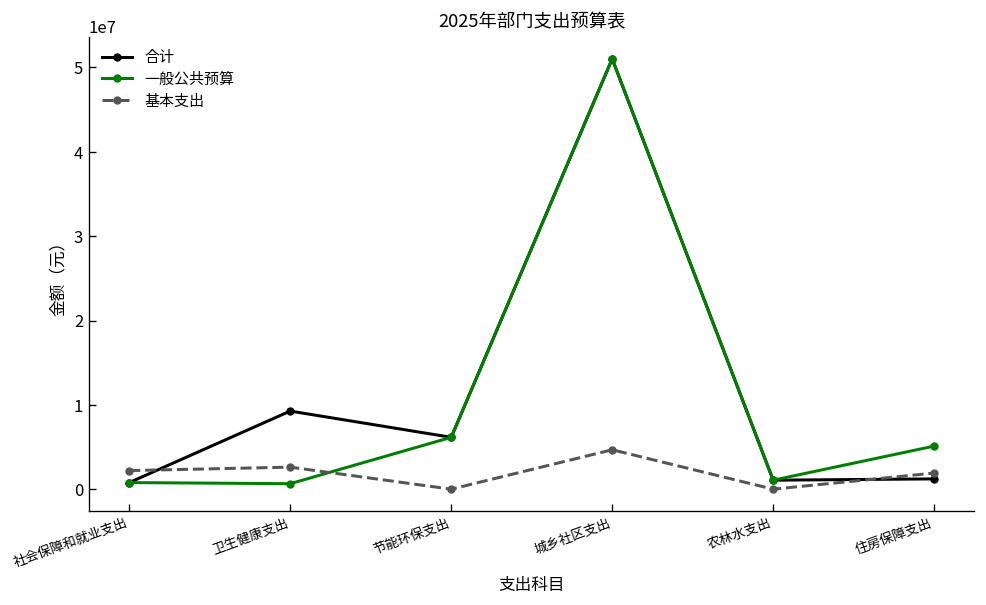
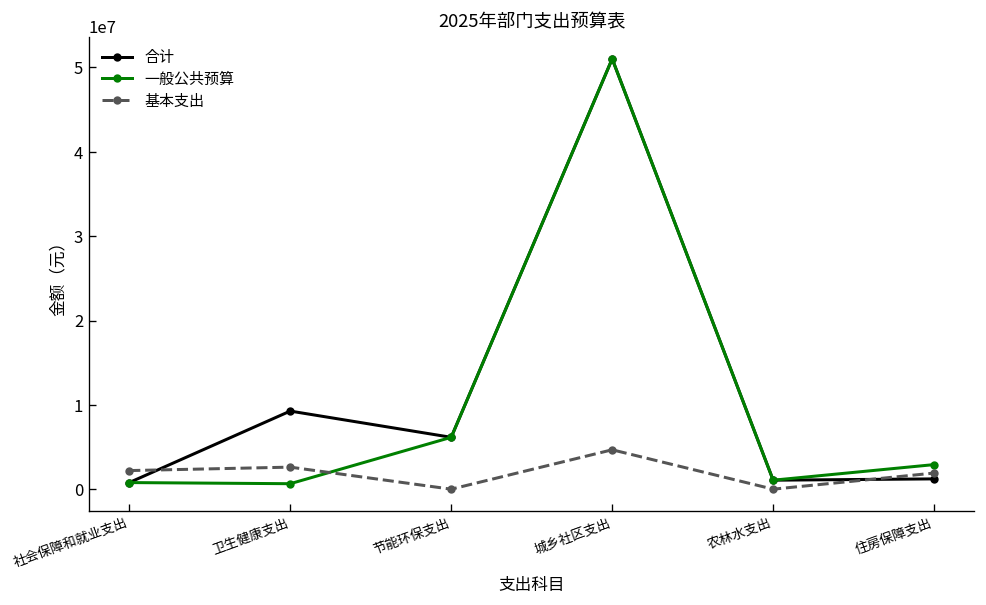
一般公共预算, 住房保障支出: 5000000 -> 3000000
